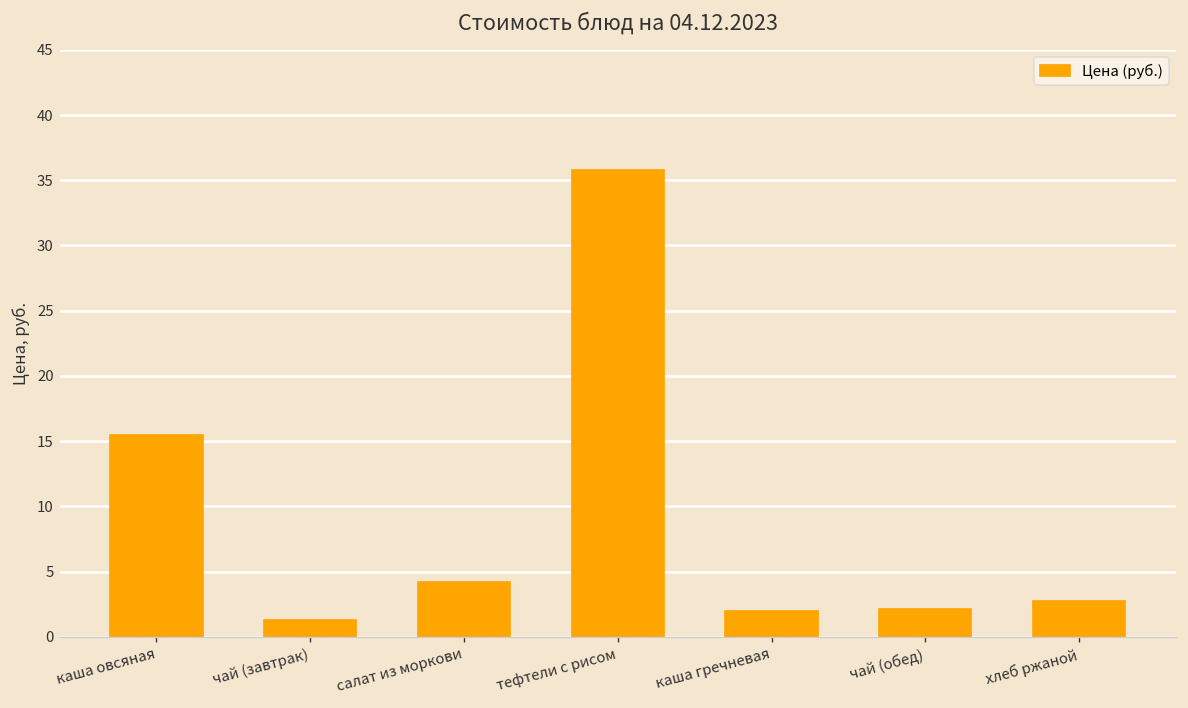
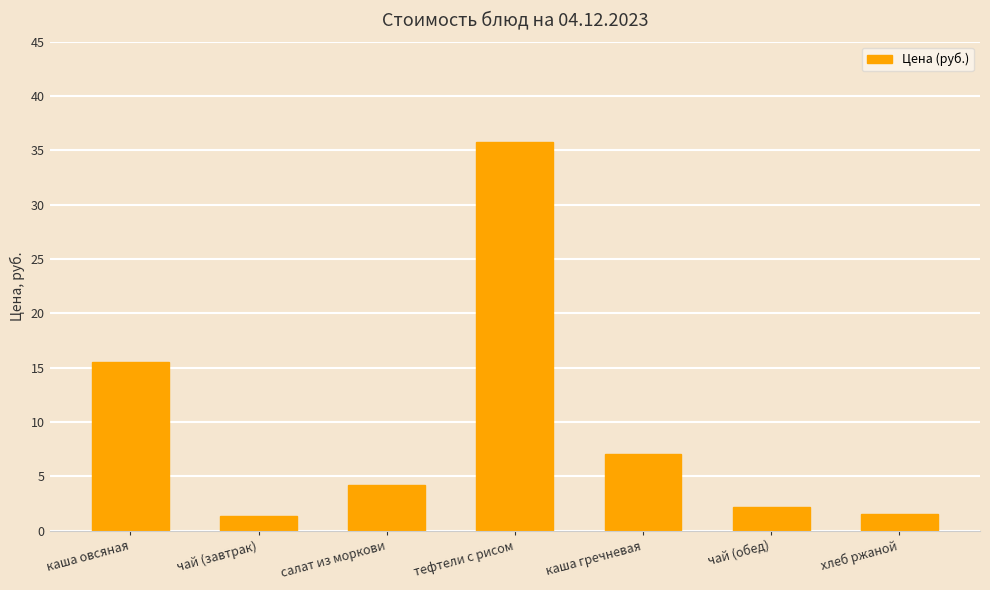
каша гречневая: 2.0 -> 7.1
хлеб ржаной: 2.8 -> 1.5
